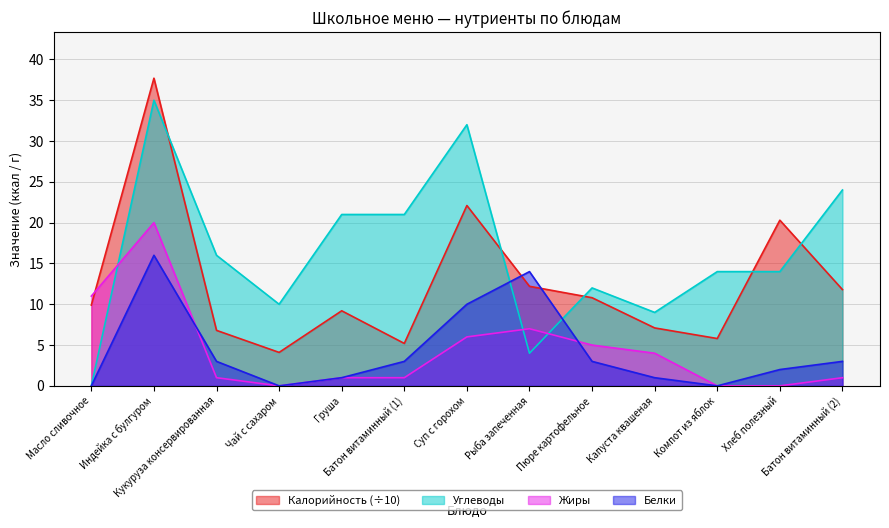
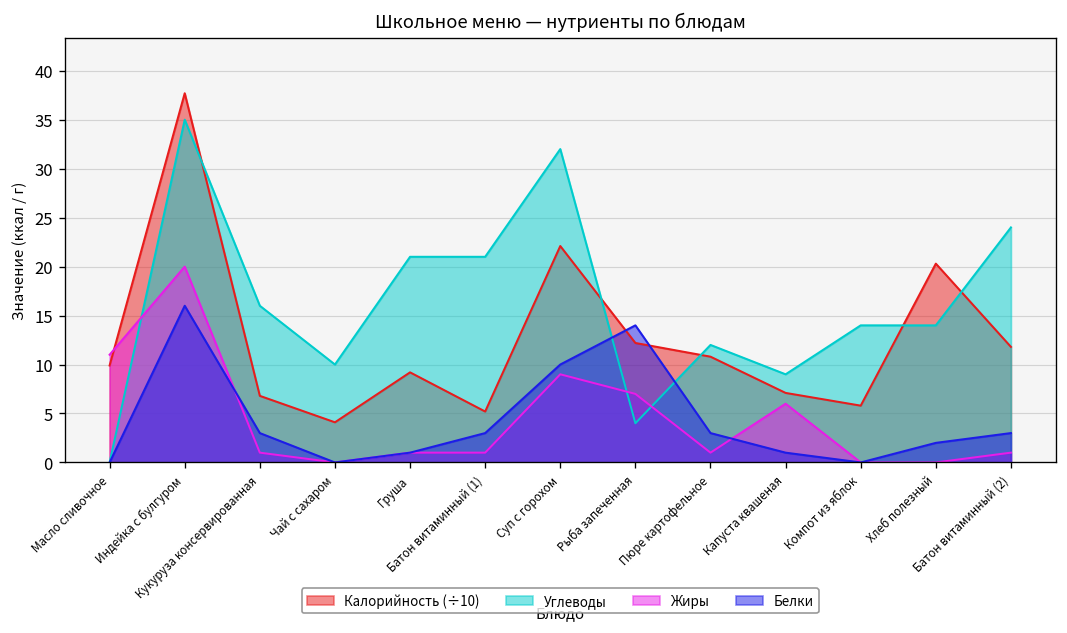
Жиры, Суп с горохом: 6 -> 9
Жиры, Пюре картофельное: 5 -> 1
Жиры, Капуста квашеная: 4 -> 6
